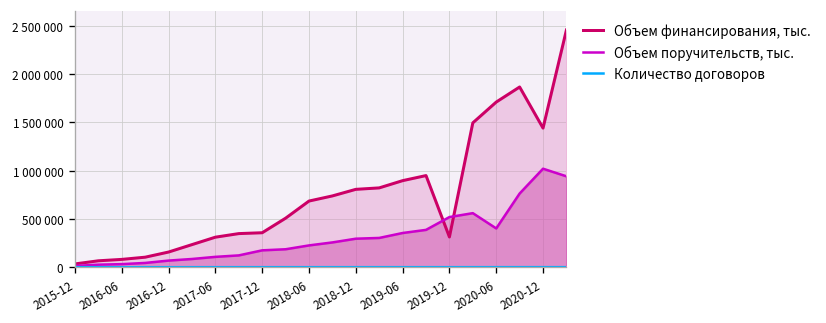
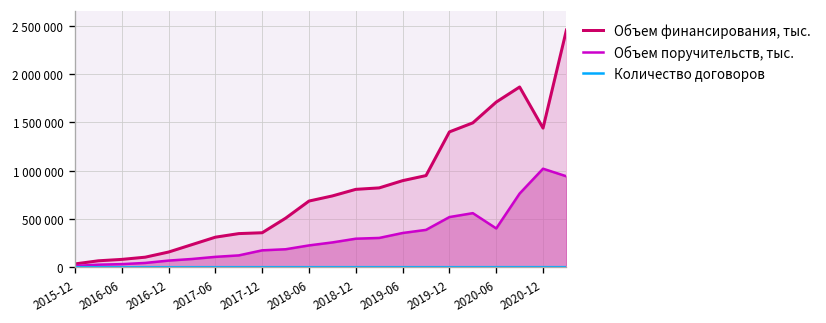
Объем финансирования, тыс., 2019-12: 300000 -> 1400000
